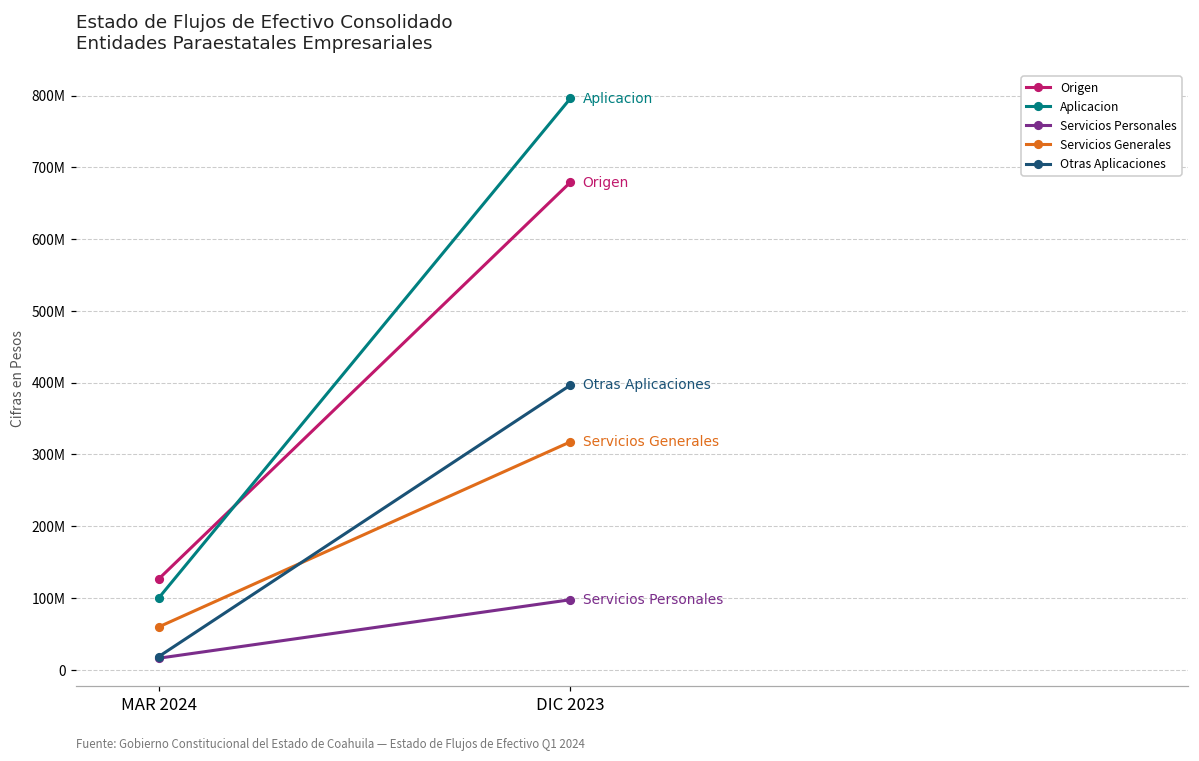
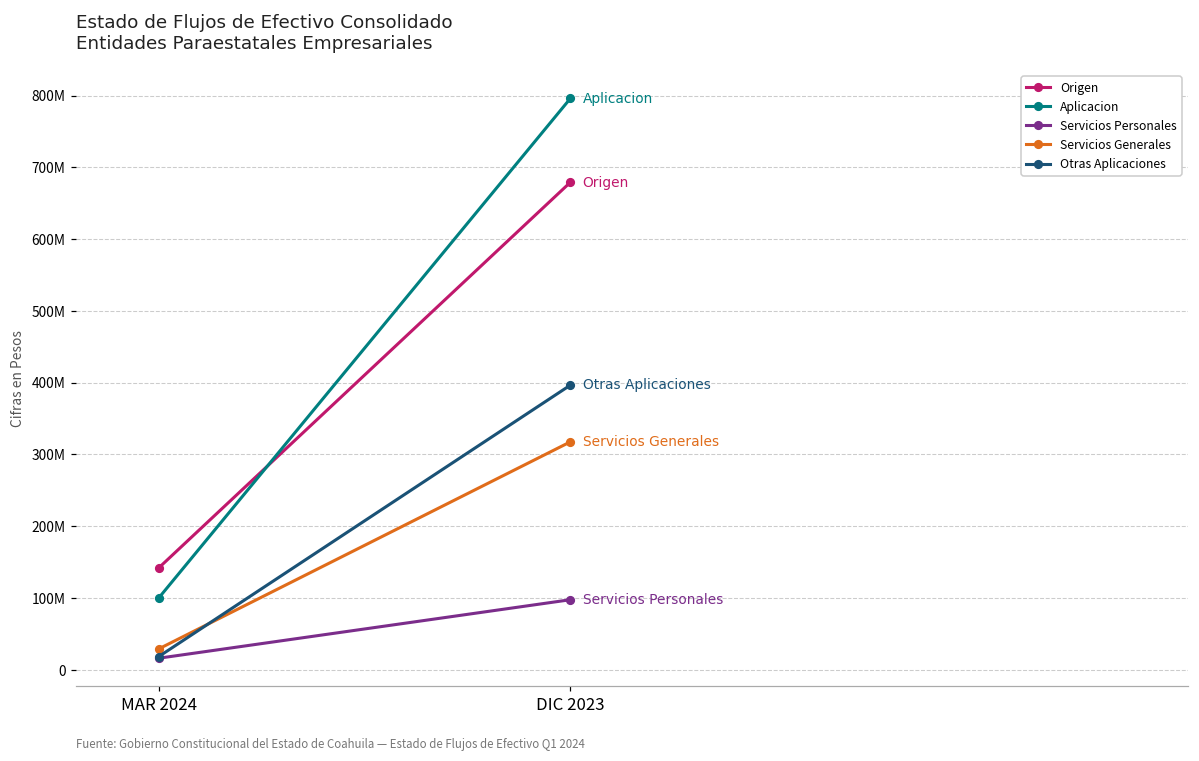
Origen, MAR 2024: 130000000 -> 140000000
Servicios Generales, MAR 2024: 60000000 -> 30000000
